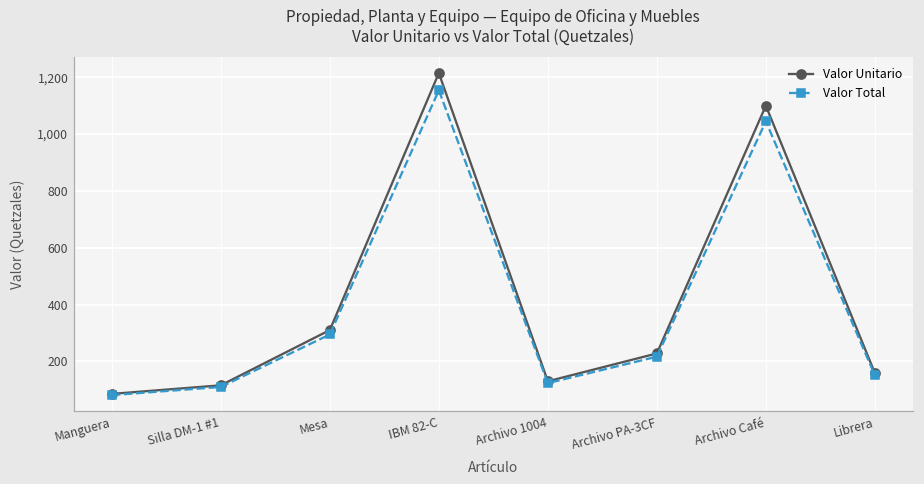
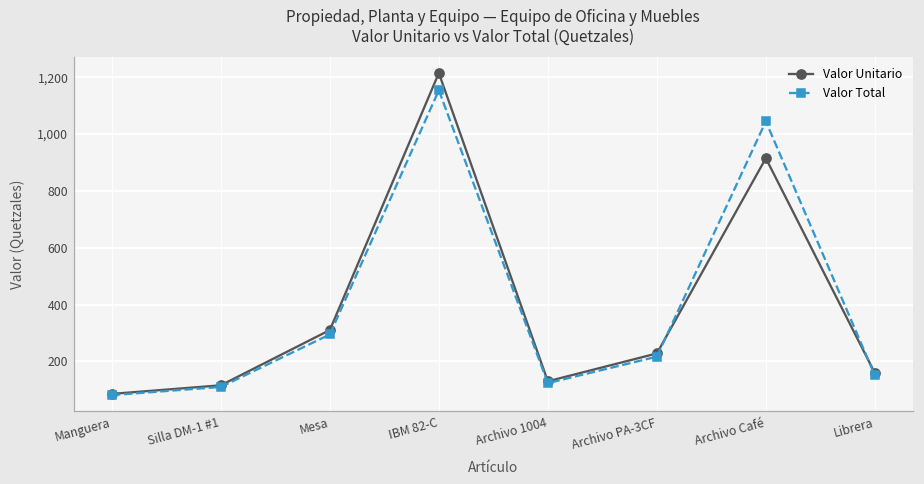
Valor Unitario, Archivo Café: 1,100 -> 920
